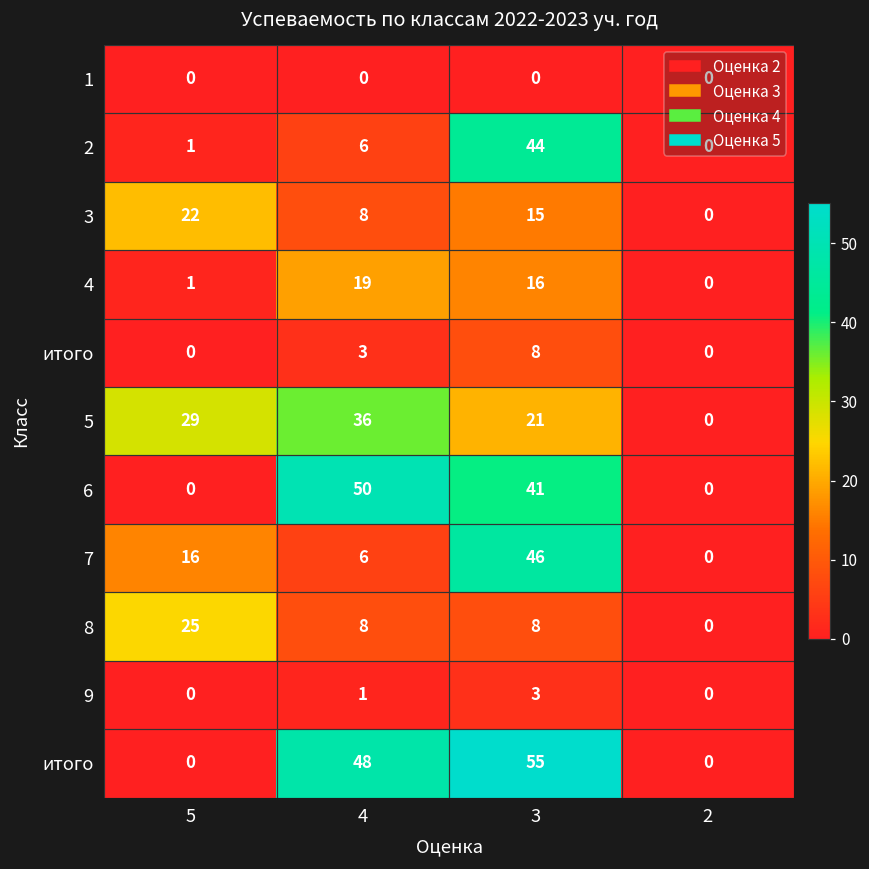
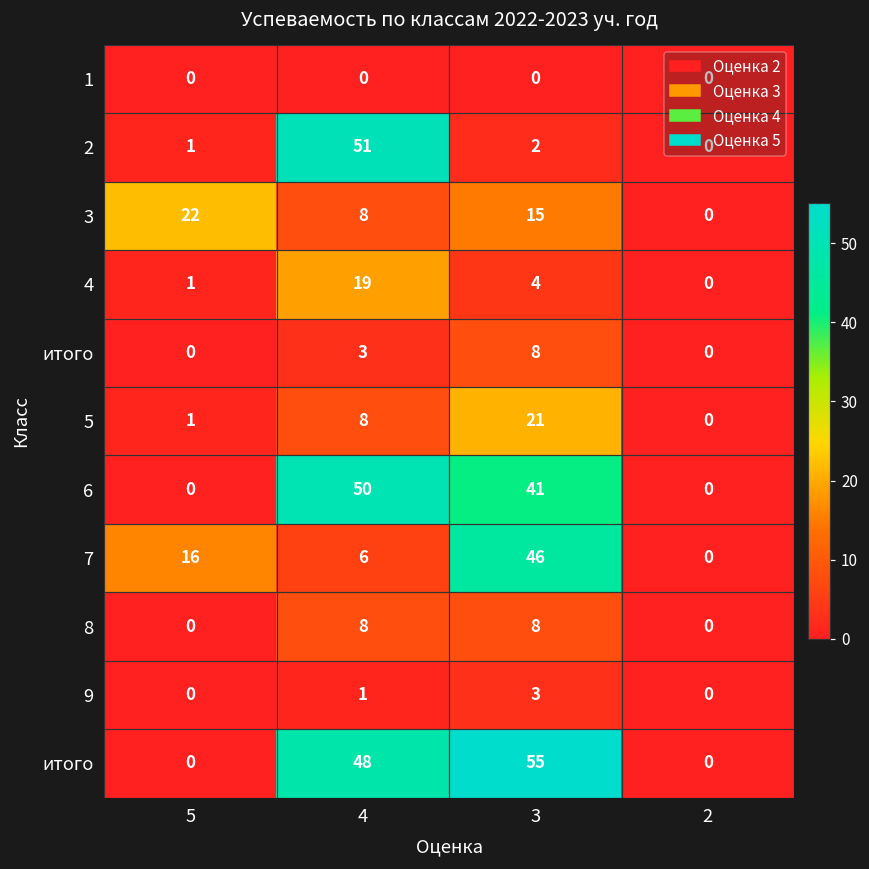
2, 4: 6 -> 51
2, 3: 44 -> 2
4, 3: 16 -> 4
5, 5: 29 -> 1
5, 4: 36 -> 8
8, 5: 25 -> 0
